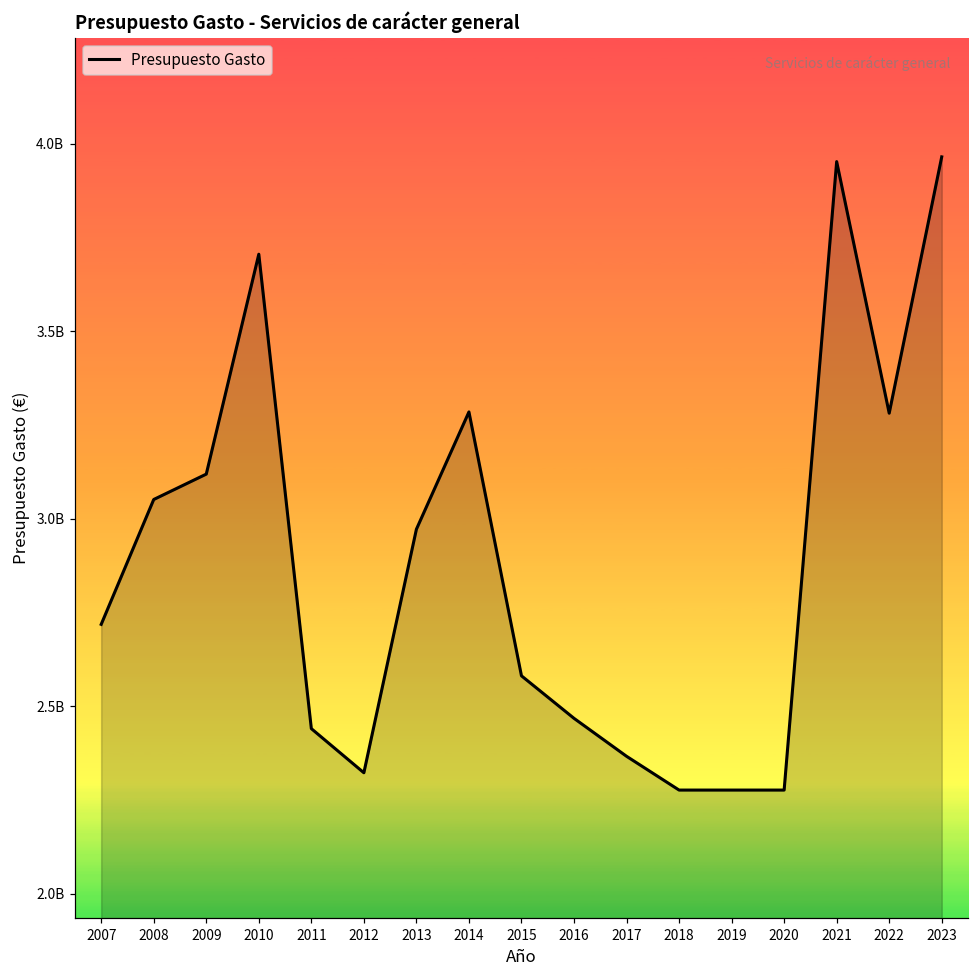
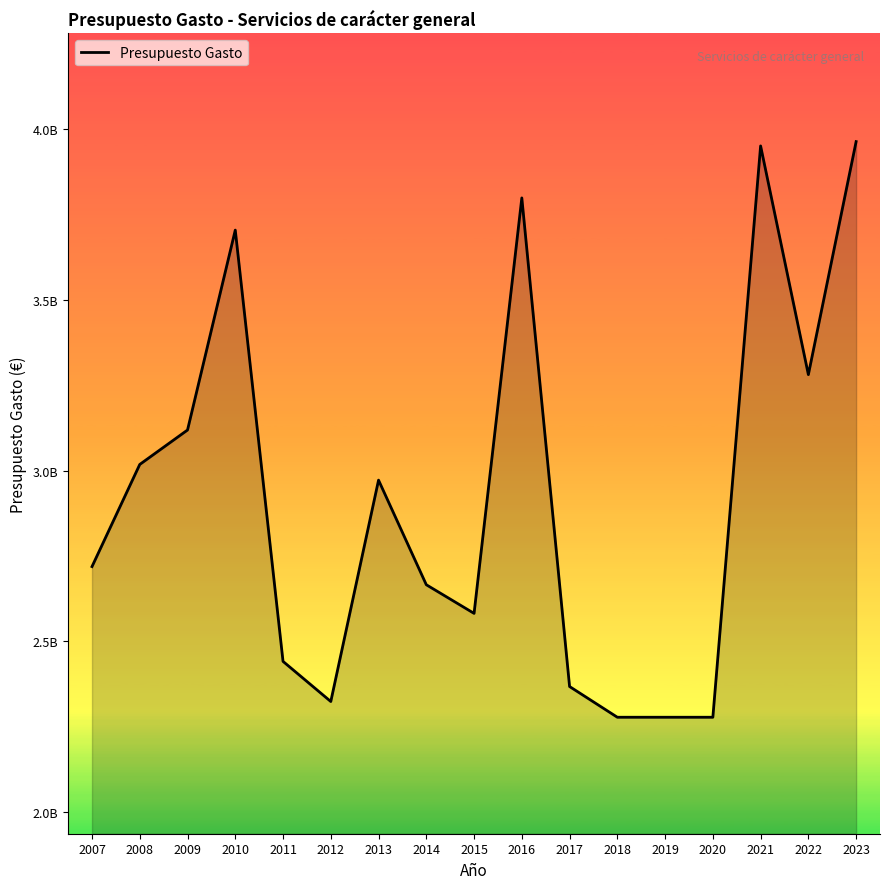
2008: 3050000000 -> 3020000000
2014: 3280000000 -> 2670000000
2016: 2470000000 -> 3800000000
